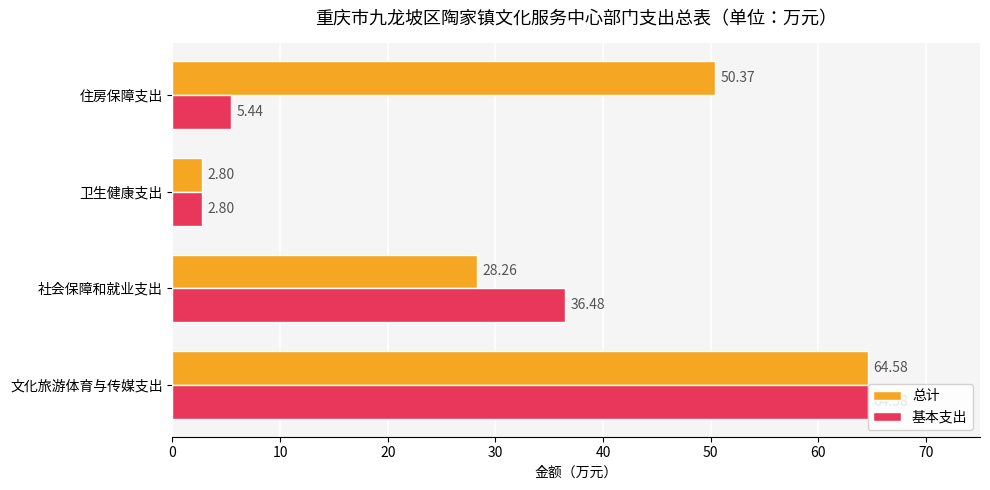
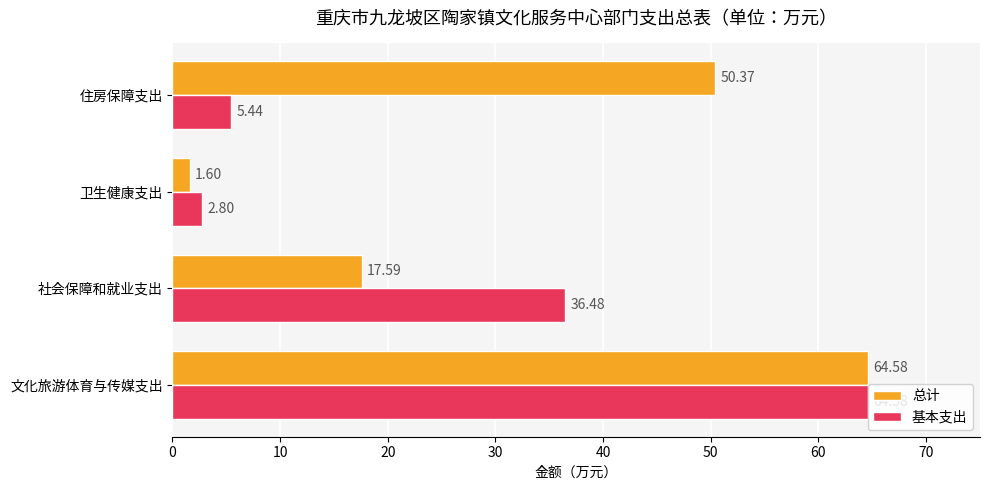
总计, 卫生健康支出: 2.80 -> 1.60
总计, 社会保障和就业支出: 28.26 -> 17.59
